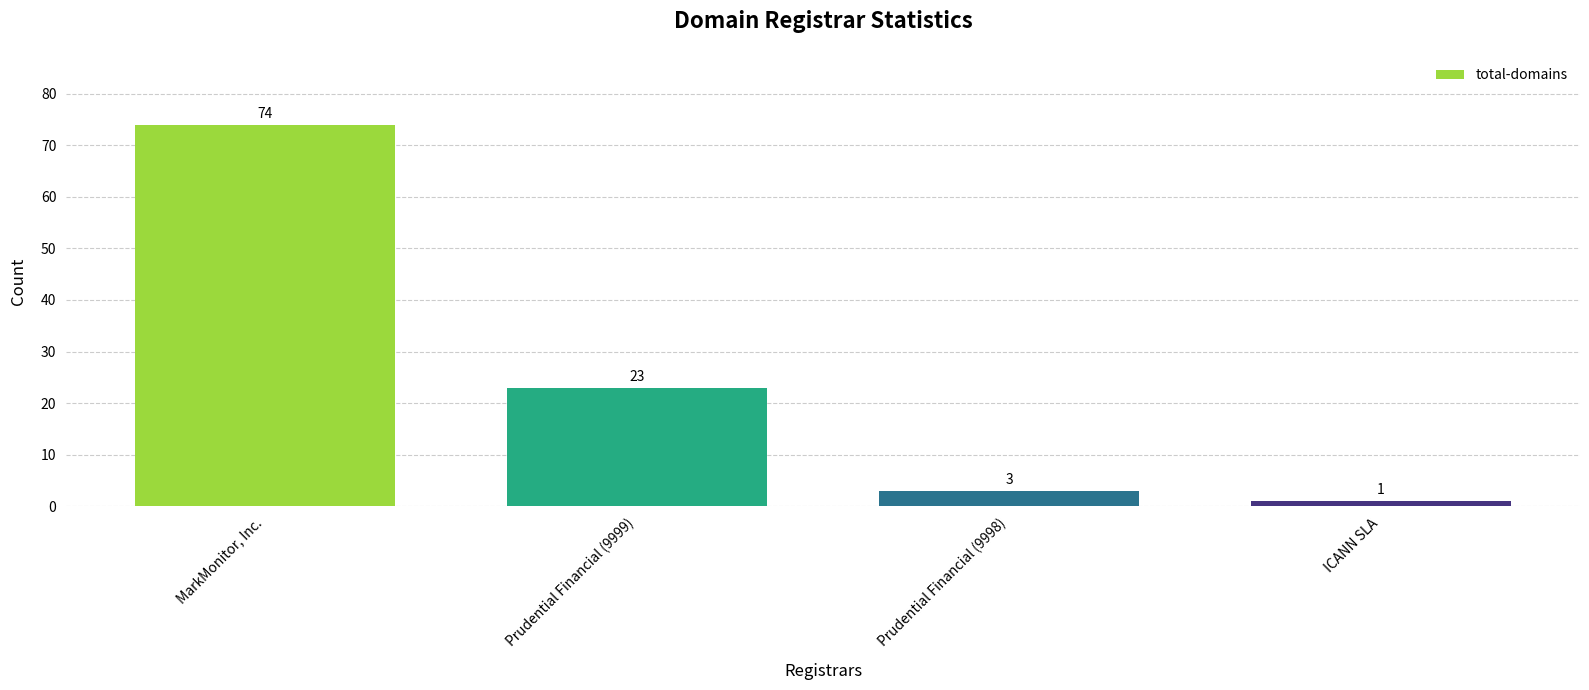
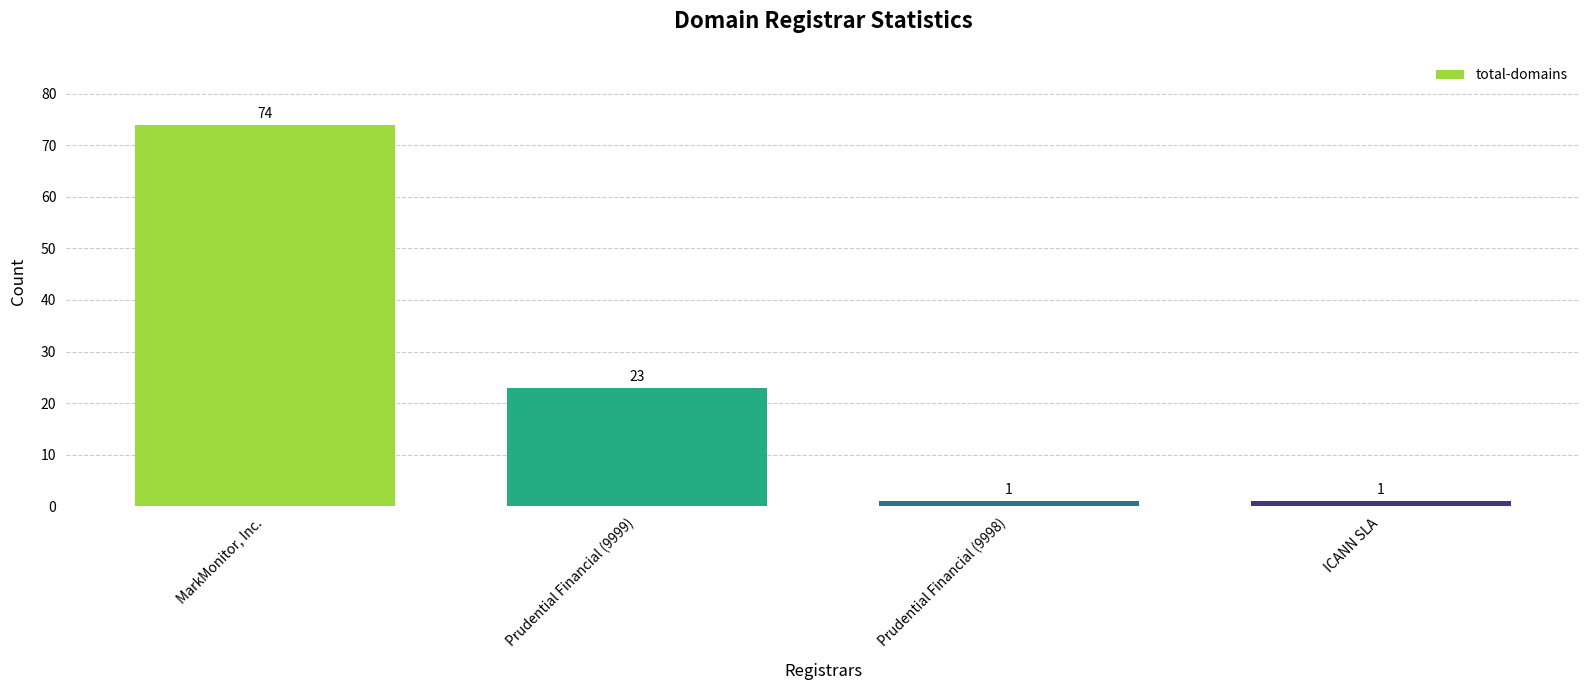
Prudential Financial (9998): 3 -> 1
